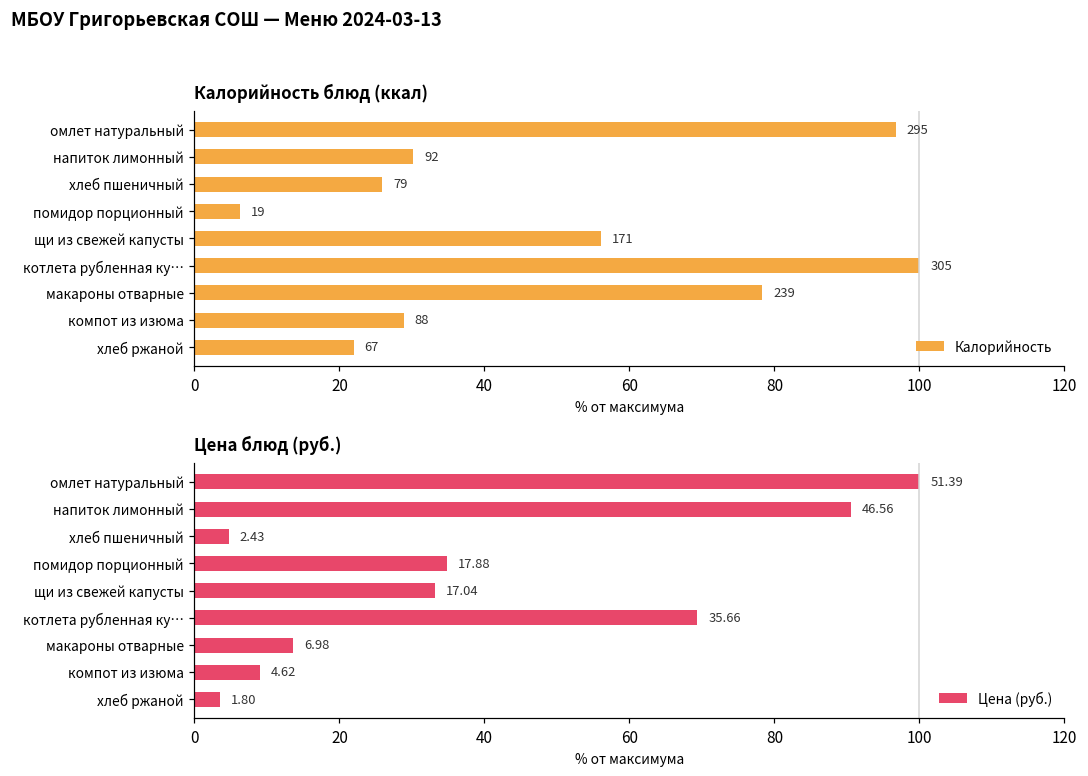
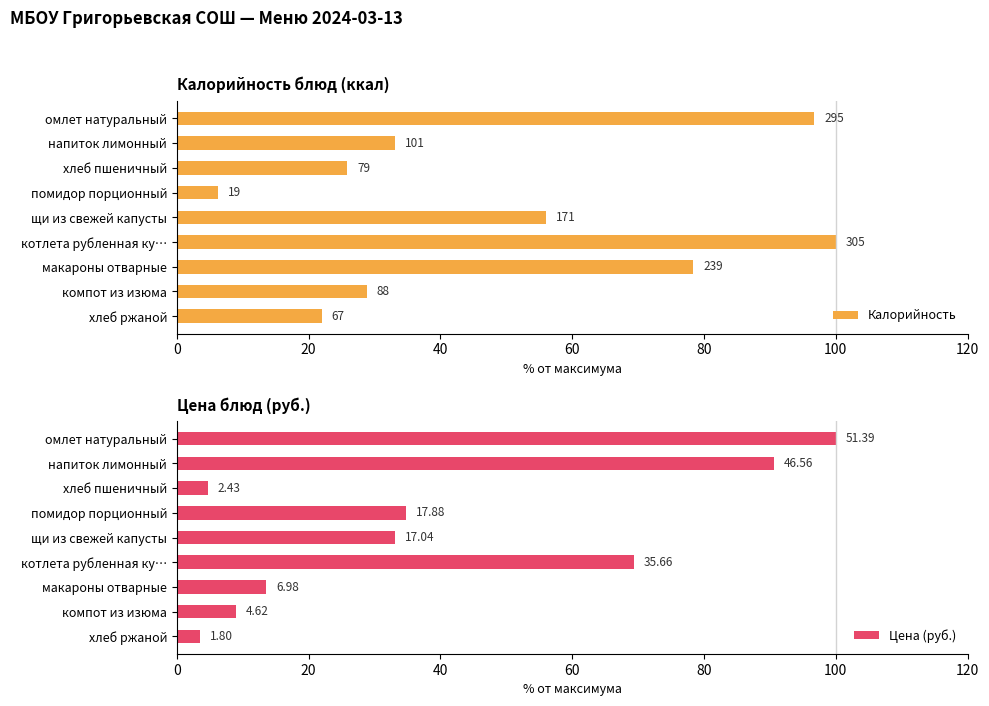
Калорийность блюд (ккал), напиток лимонный: 92 -> 101
